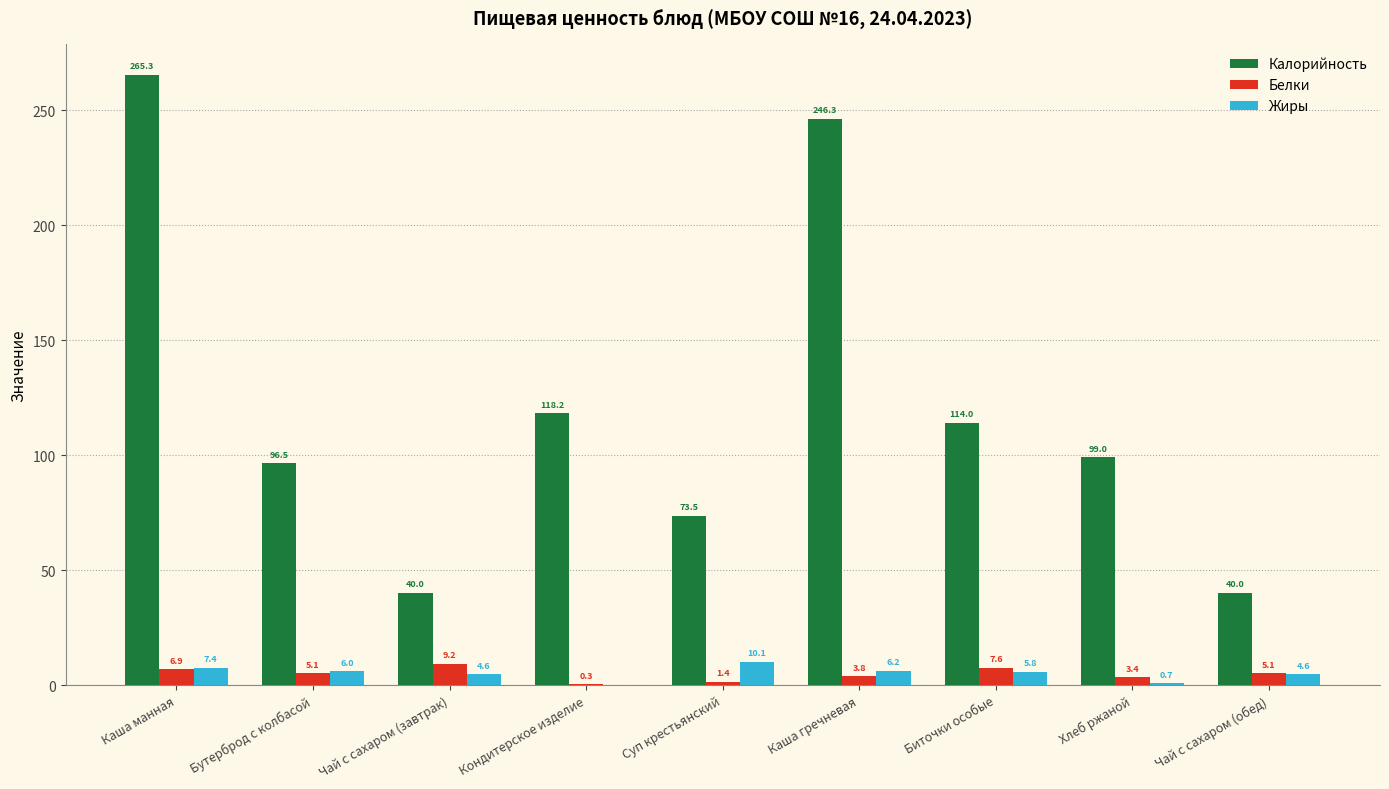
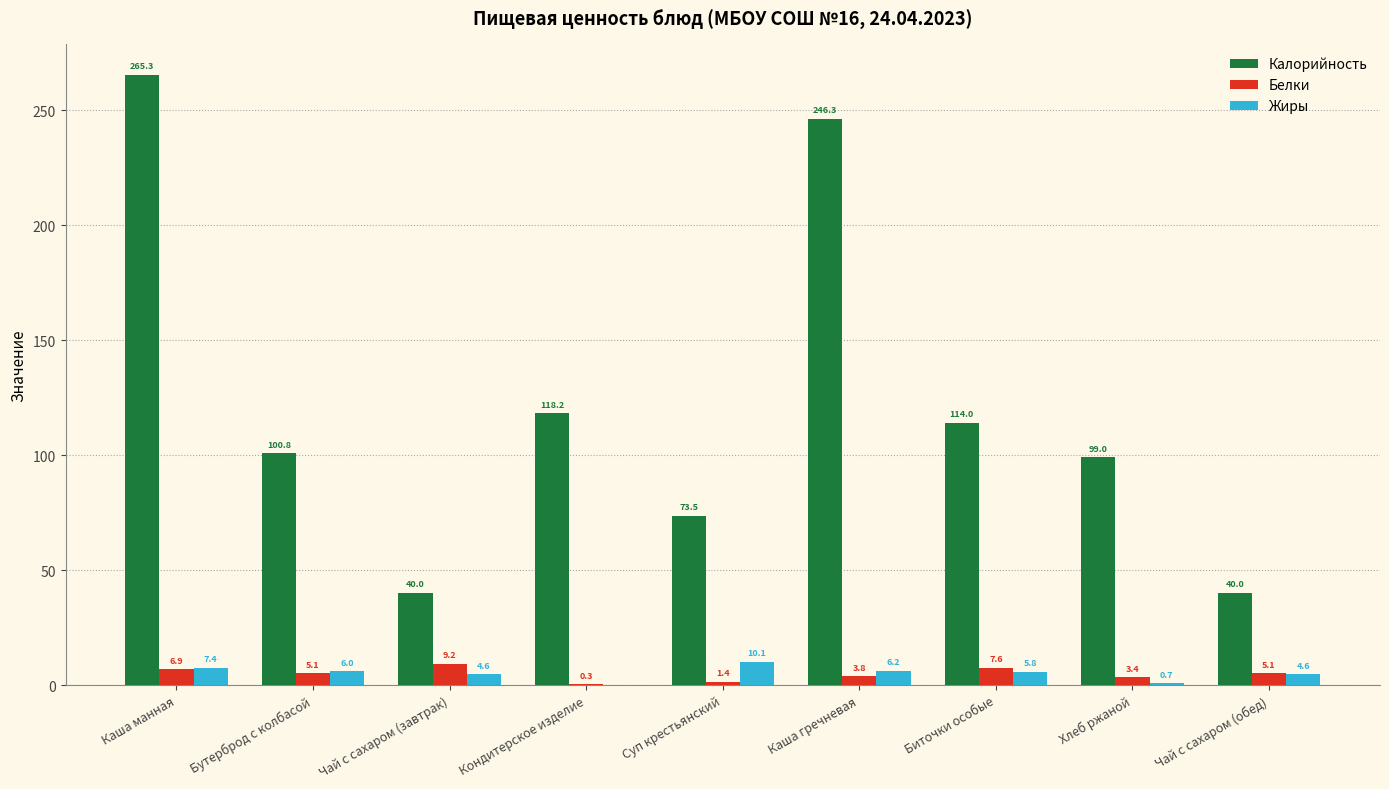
Калорийность, Бутерброд с колбасой: 96.5 -> 100.8
